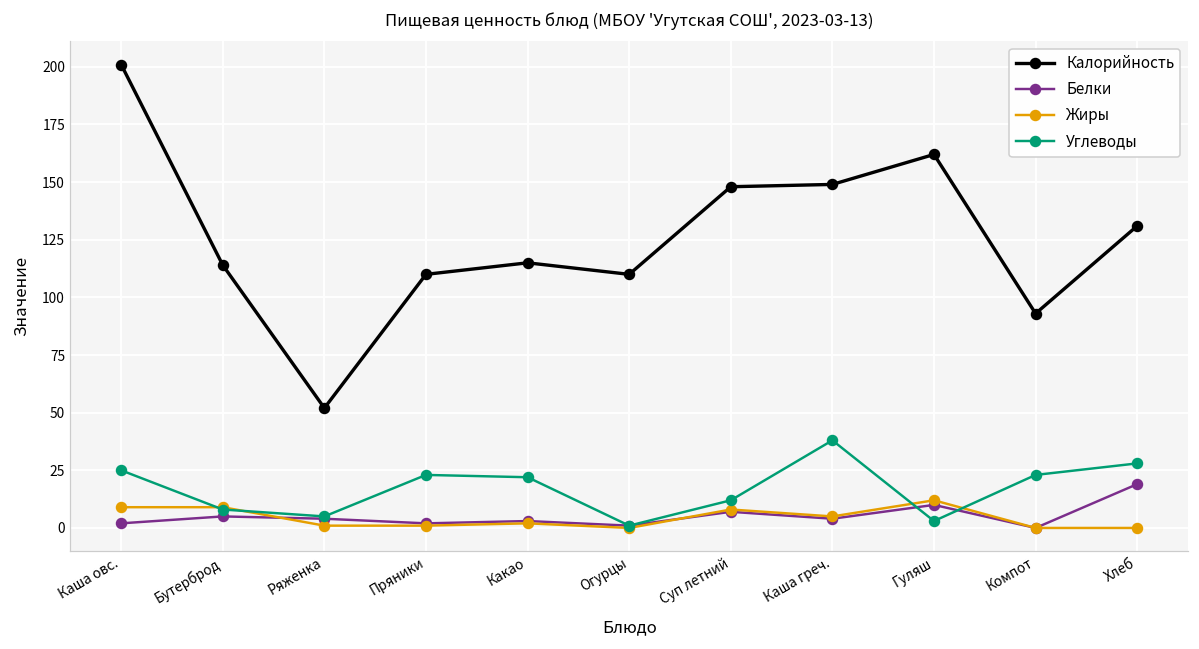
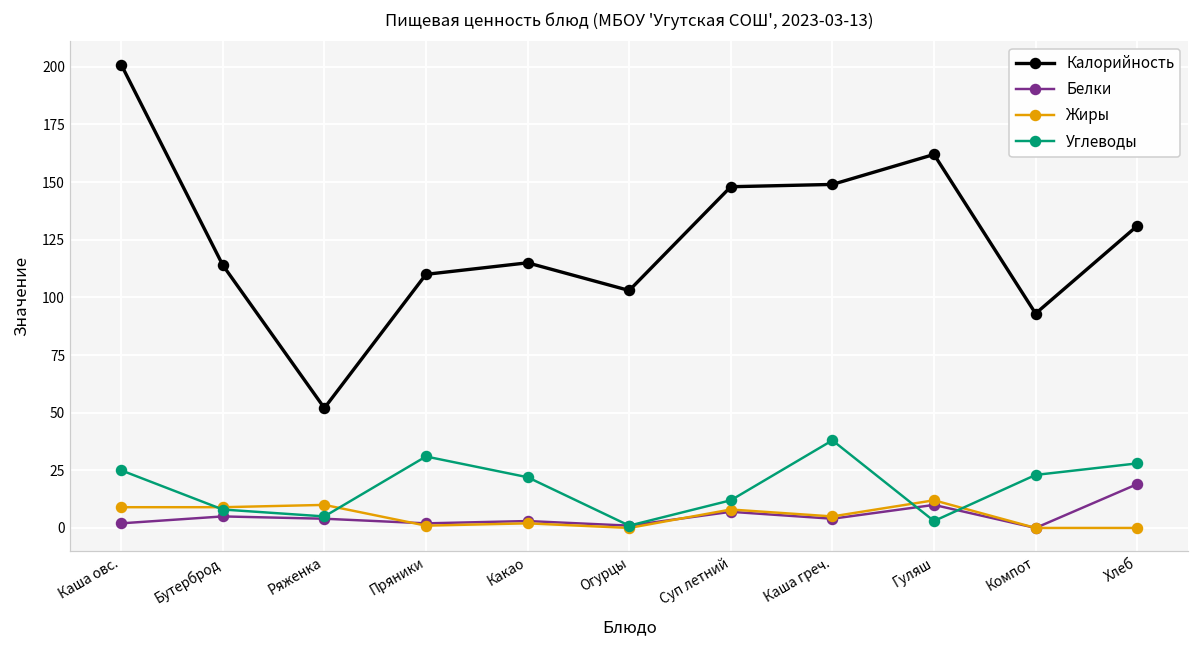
Жиры, Ряженка: 1 -> 10
Углеводы, Пряники: 23 -> 31
Калорийность, Огурцы: 110 -> 103
